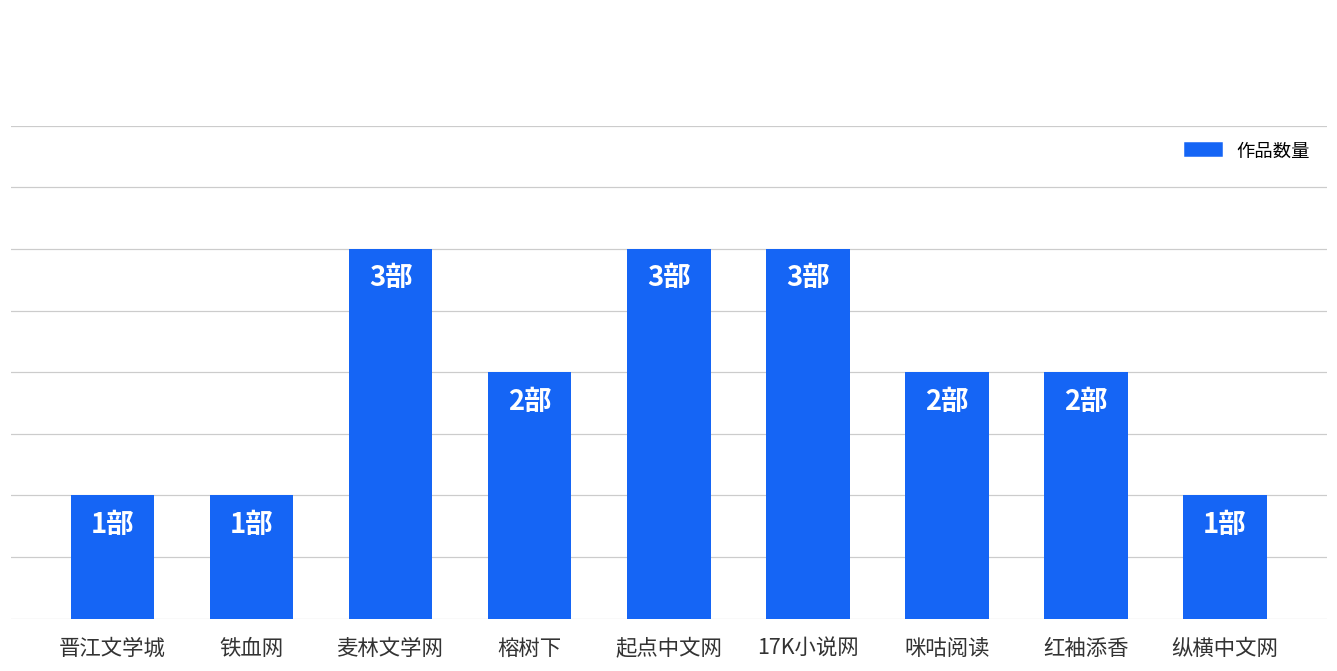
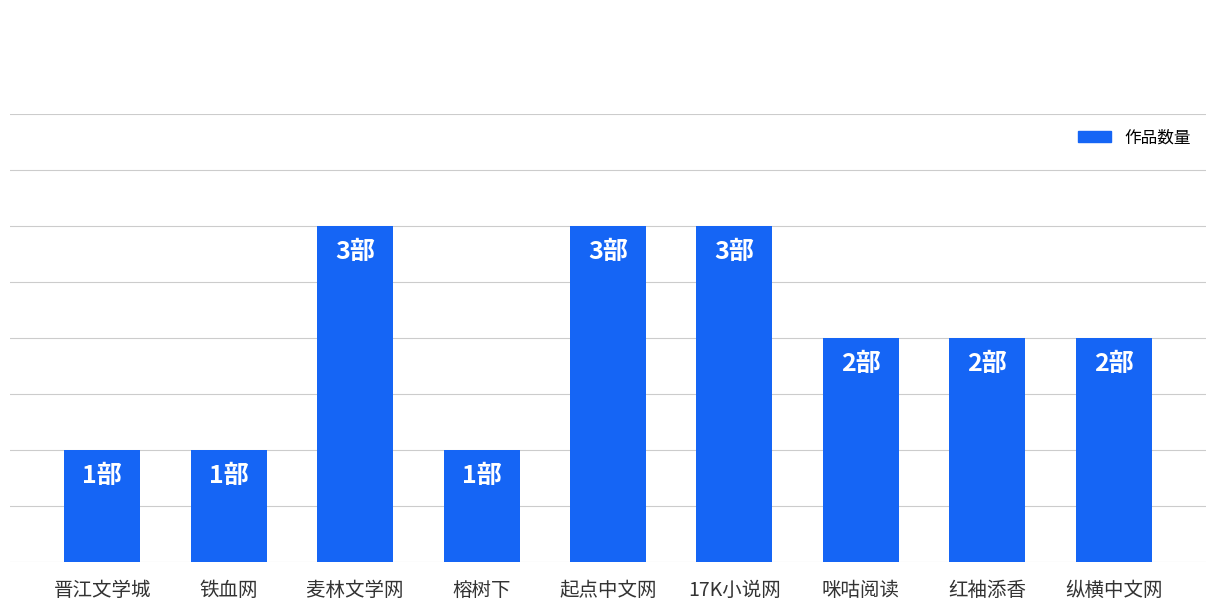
榕树下: 2部 -> 1部
纵横中文网: 1部 -> 2部
